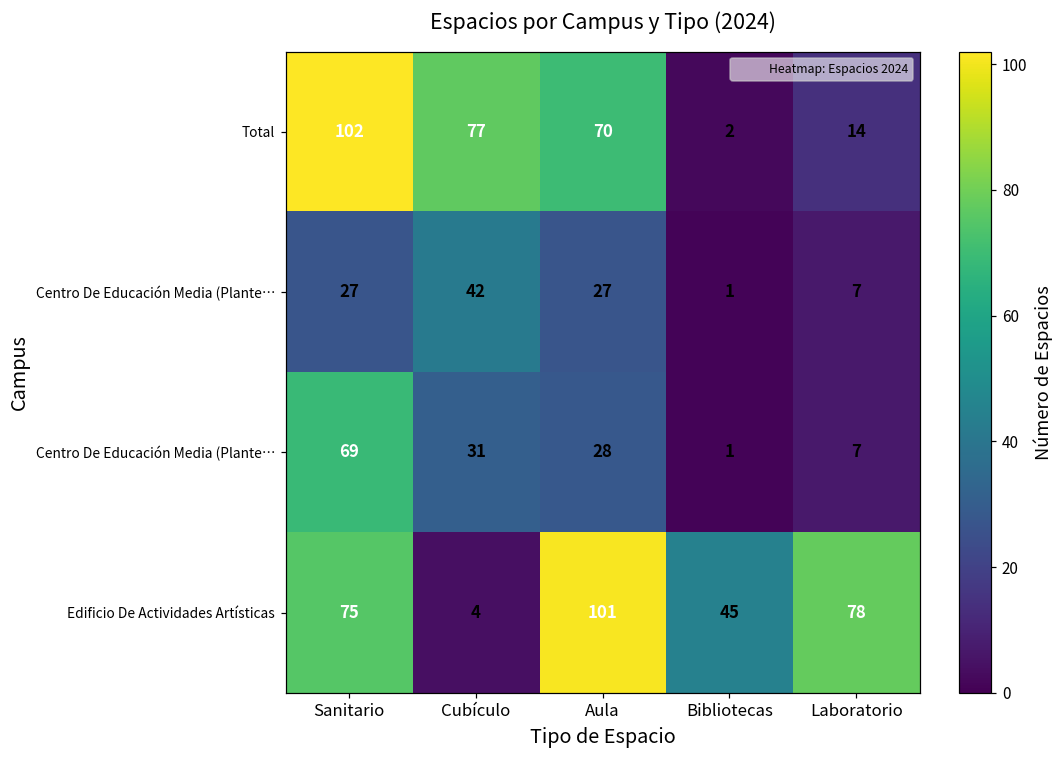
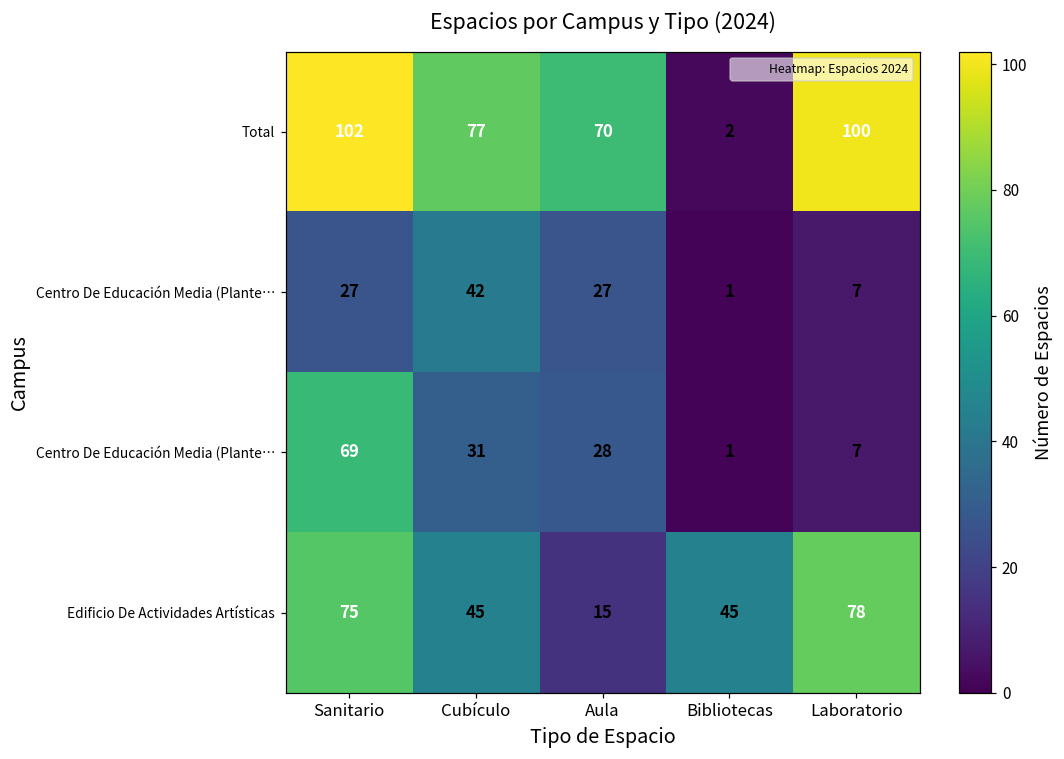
Total, Laboratorio: 14 -> 100
Edificio De Actividades Artísticas, Cubículo: 4 -> 45
Edificio De Actividades Artísticas, Aula: 101 -> 15
